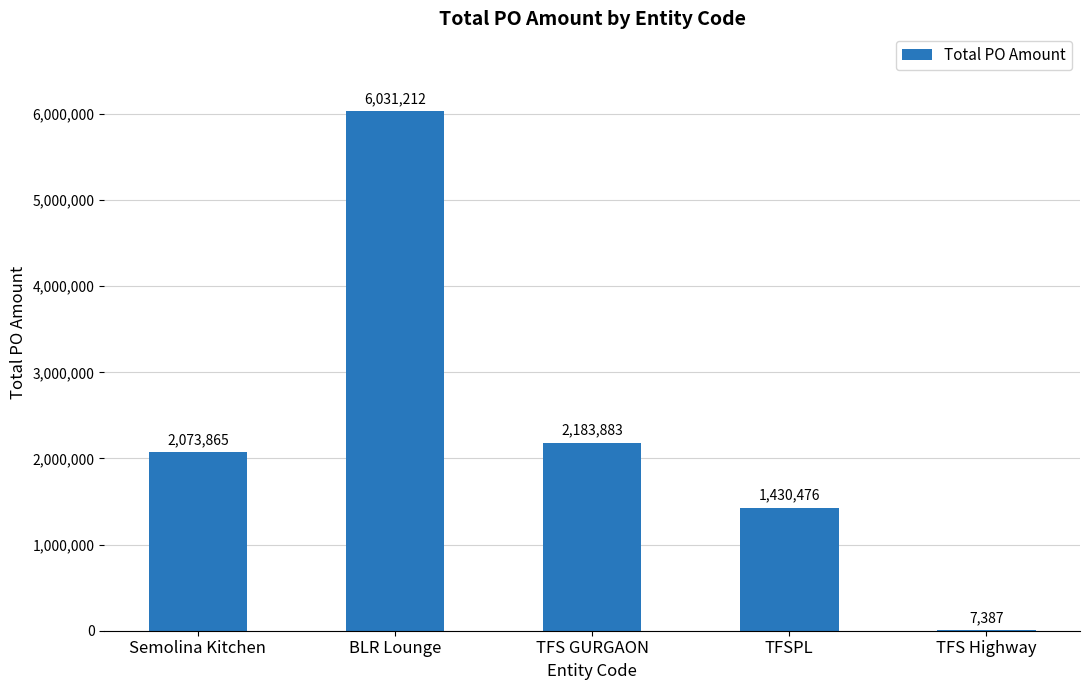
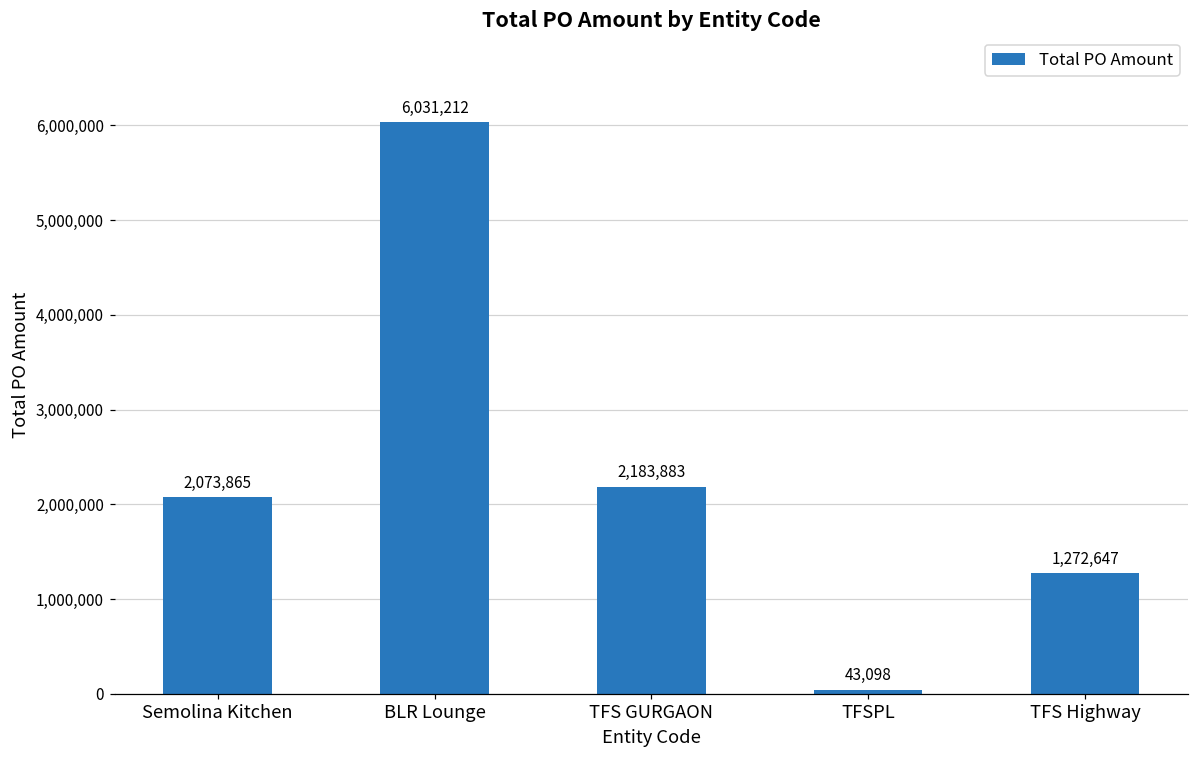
TFSPL: 1,430,476 -> 43,098
TFS Highway: 7,387 -> 1,272,647
